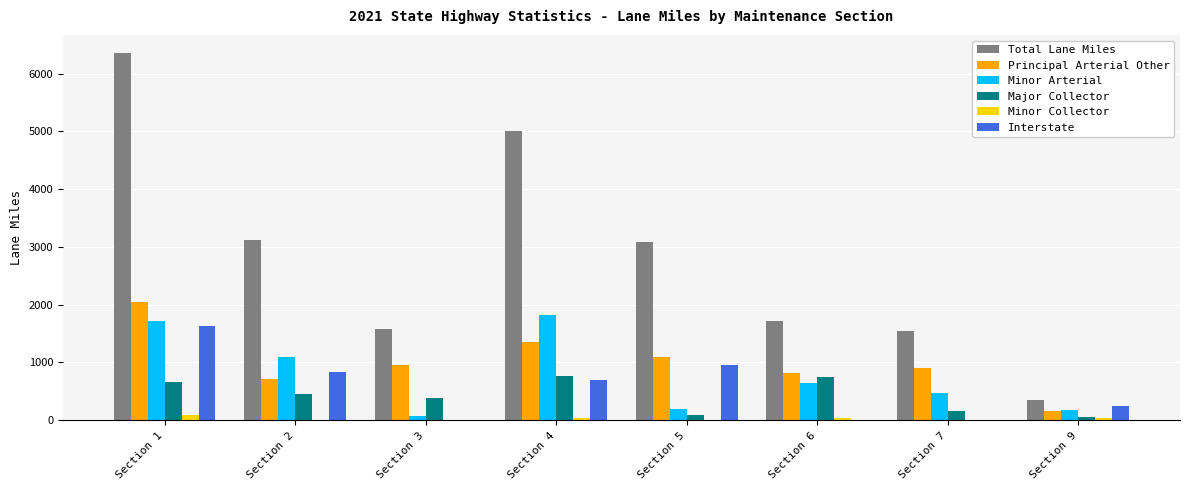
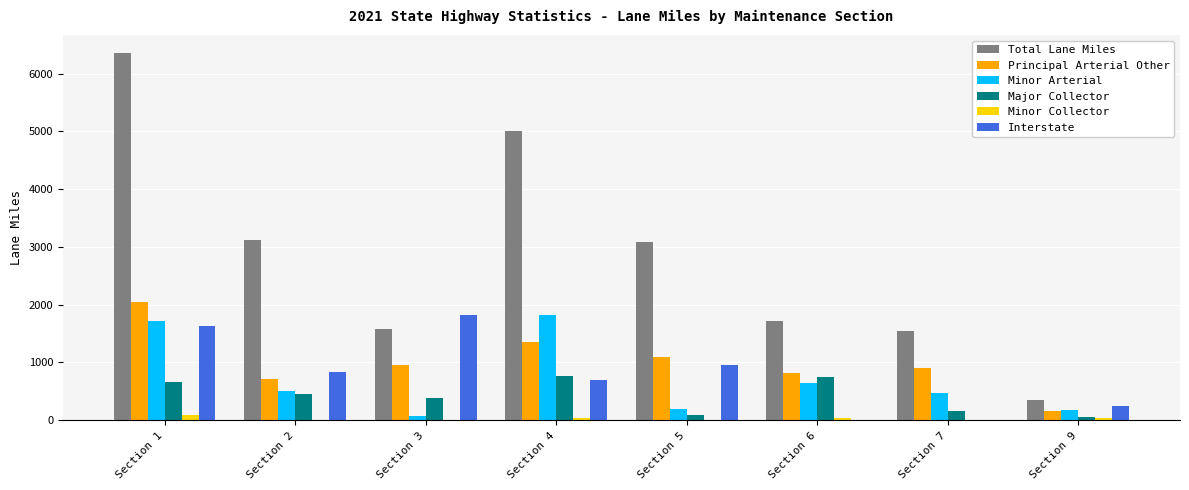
Minor Arterial, Section 2: 1100 -> 500
Interstate, Section 3: 0 -> 1800
